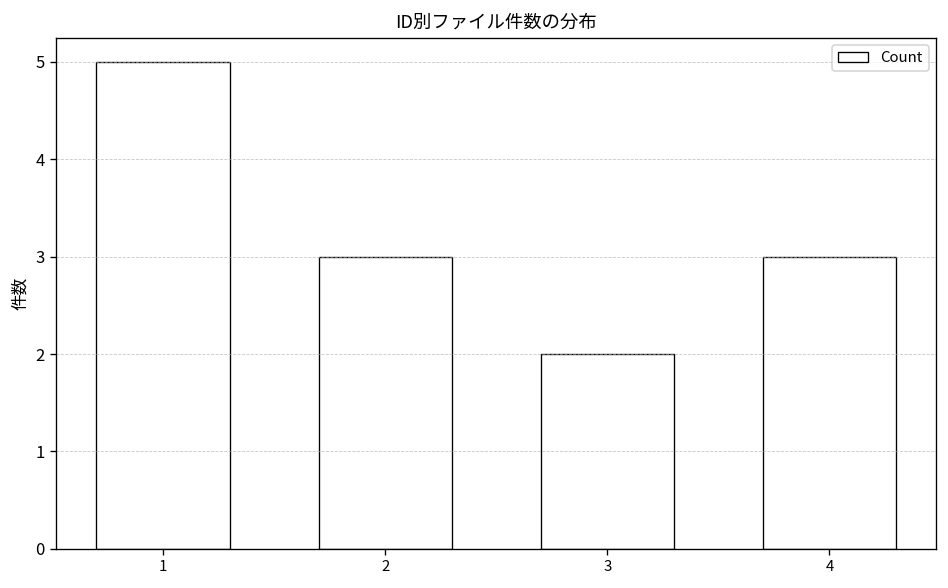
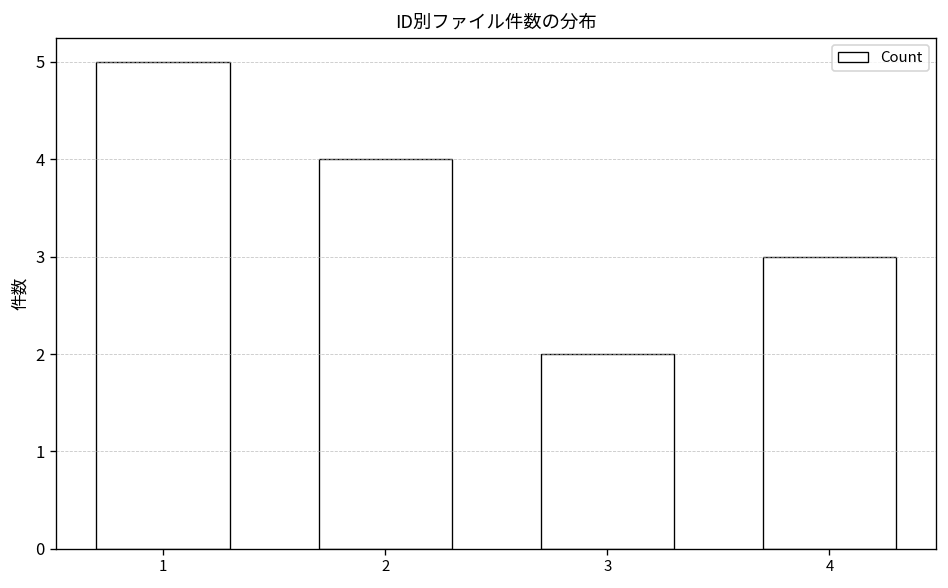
2: 3 -> 4
